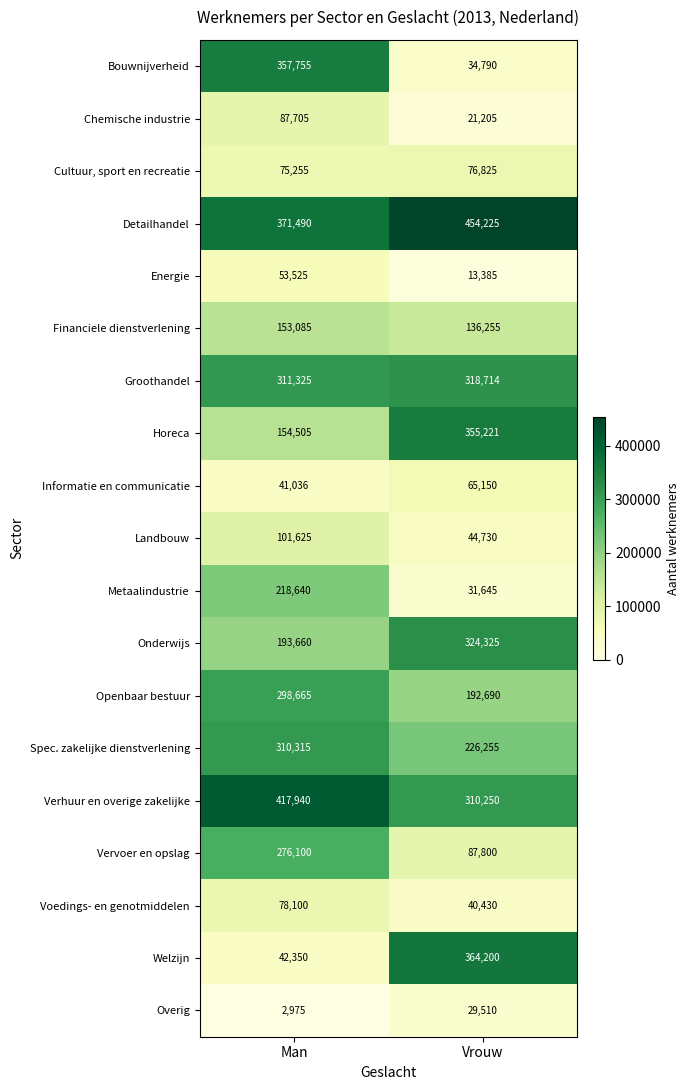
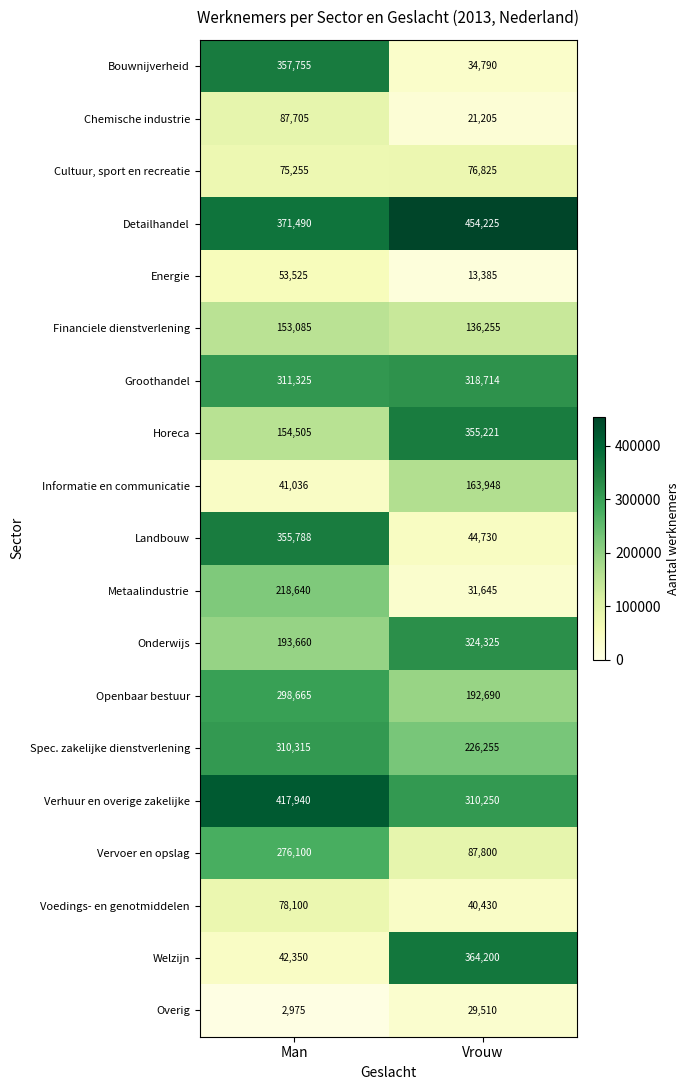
Informatie en communicatie, Vrouw: 65,150 -> 163,948
Landbouw, Man: 101,625 -> 355,788
